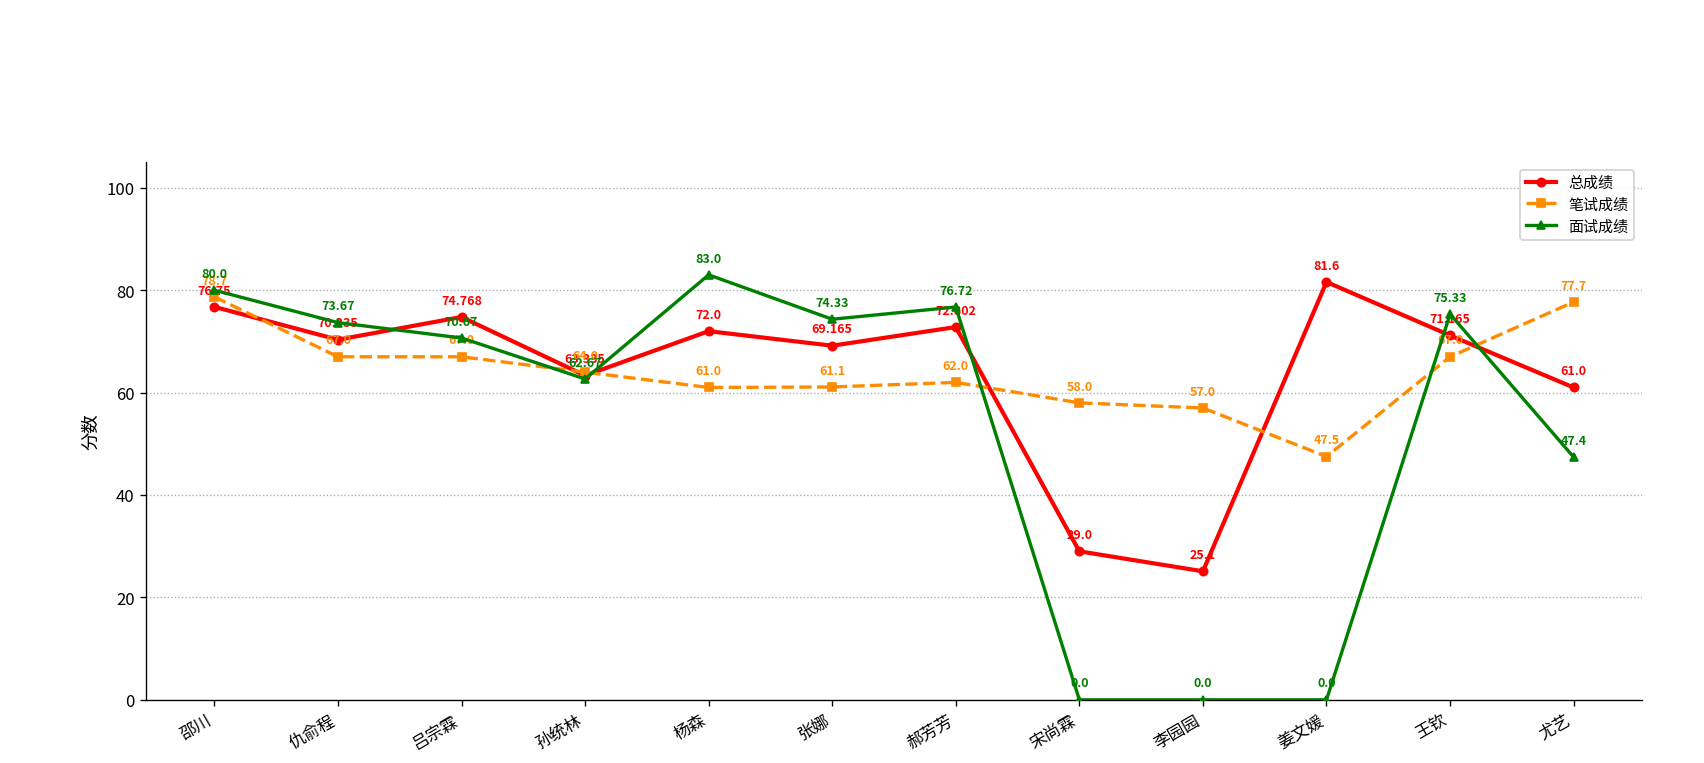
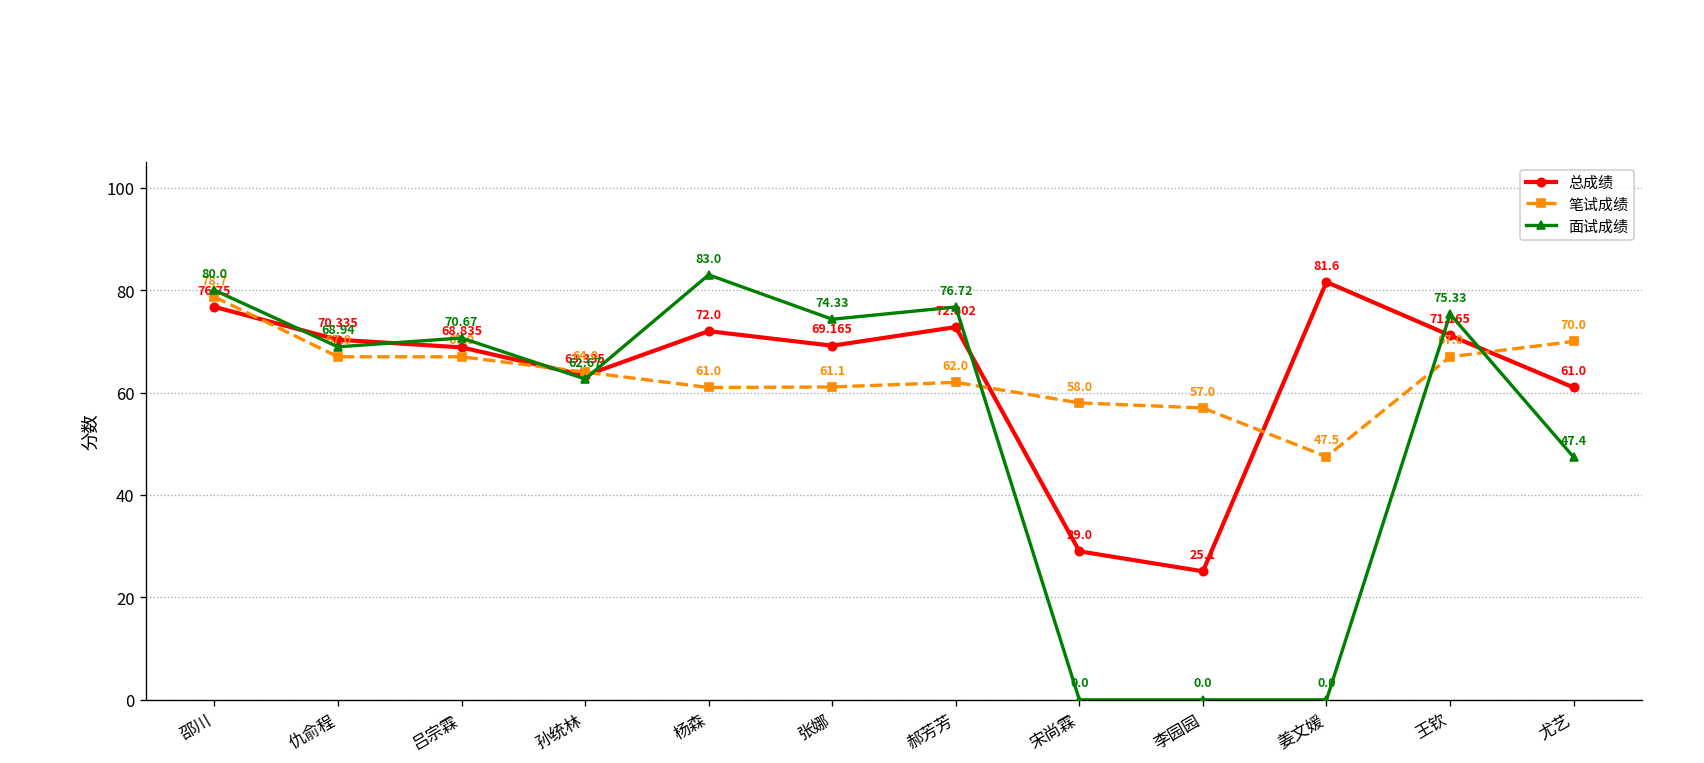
面试成绩, 仇俞程: 73.67 -> 68.94
总成绩, 吕宗霖: 74.768 -> 68.835
笔试成绩, 尤艺: 77.7 -> 70.0
